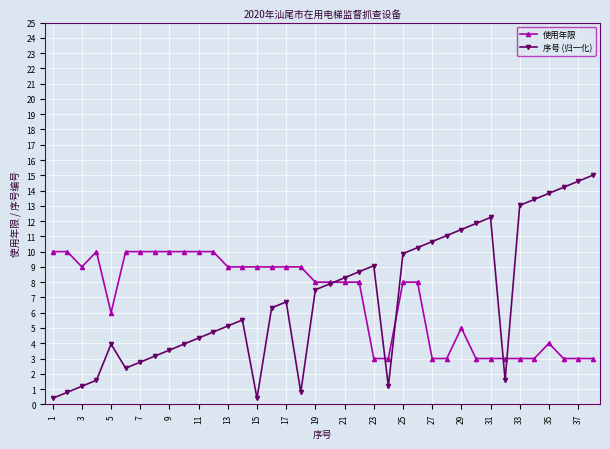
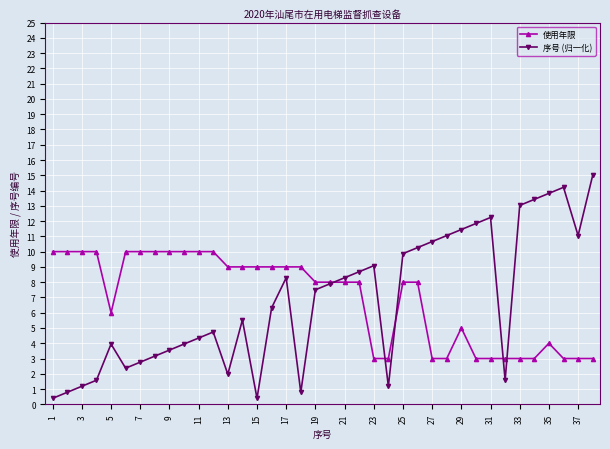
使用年限, 3: 9 -> 10
序号 (归一化), 13: 5.1 -> 2.0
序号 (归一化), 17: 6.7 -> 8.3
序号 (归一化), 37: 14.6 -> 11.1
